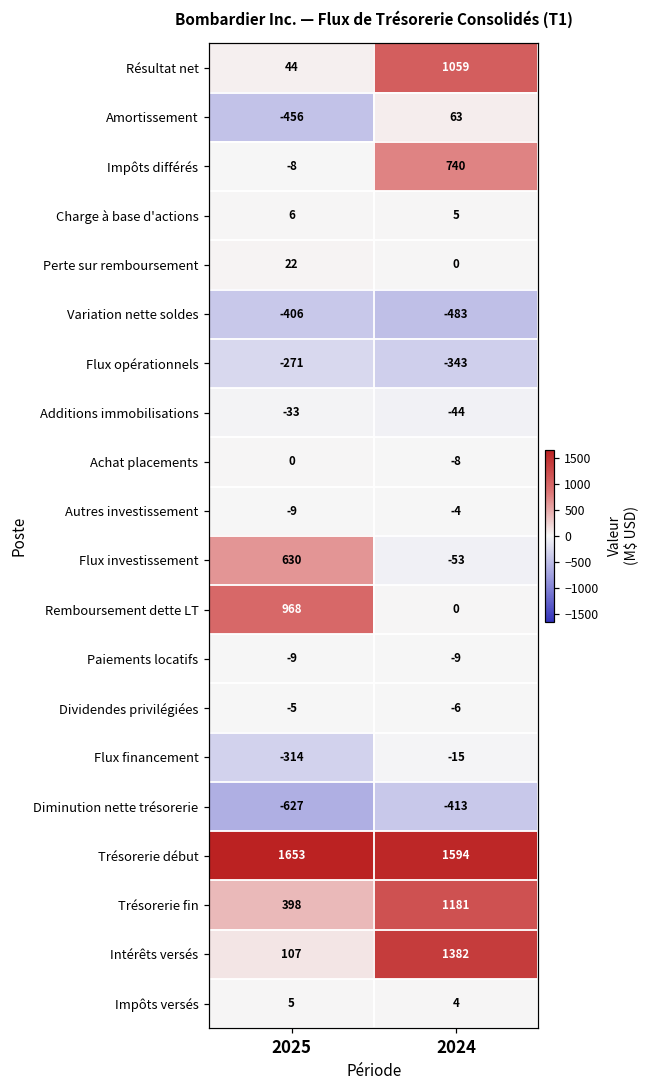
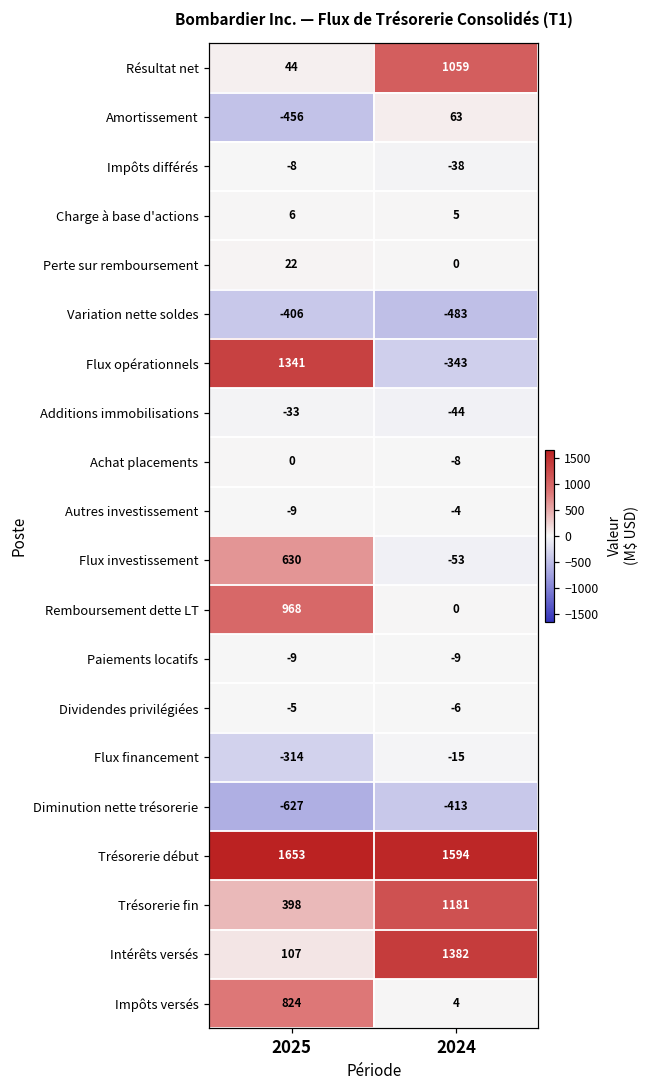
Impôts différés, 2024: 740 -> -38
Flux opérationnels, 2025: -271 -> 1341
Impôts versés, 2025: 5 -> 824
